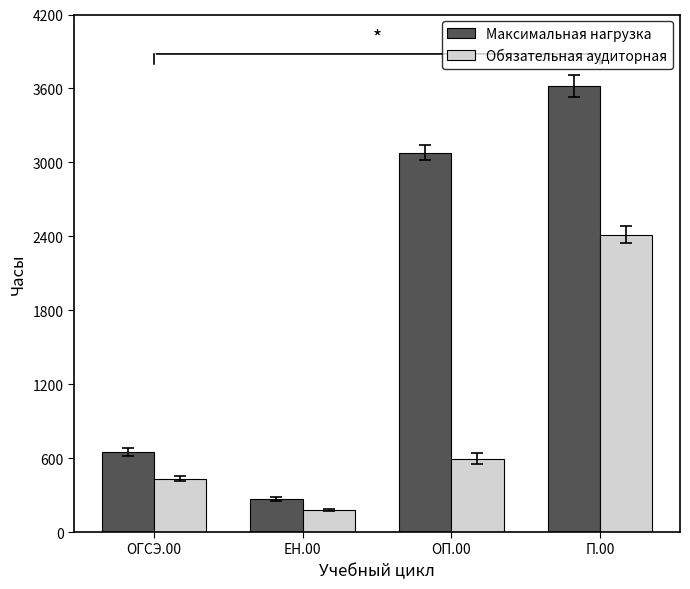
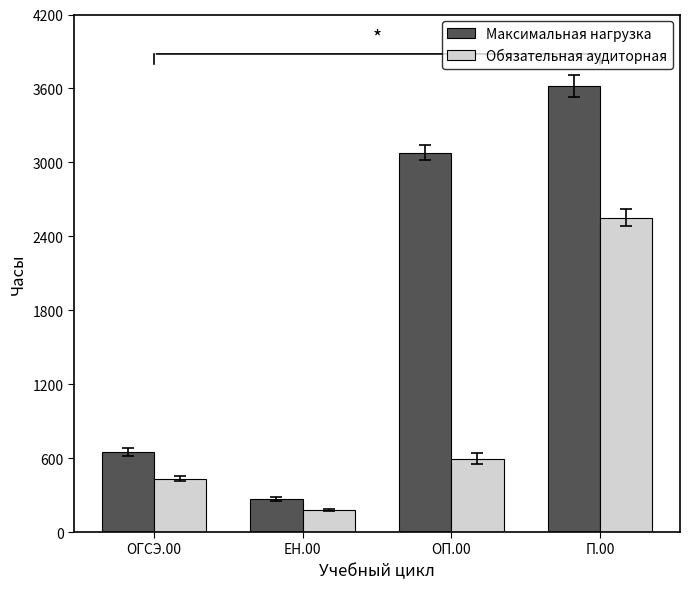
Обязательная аудиторная, П.00: 2410 -> 2550
